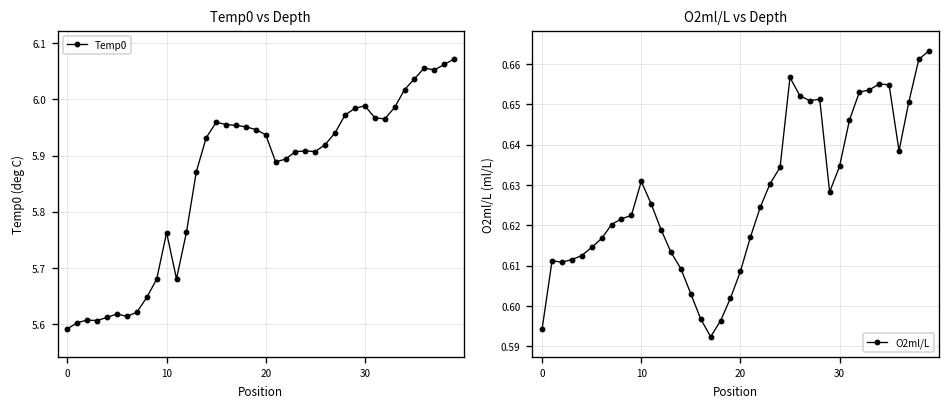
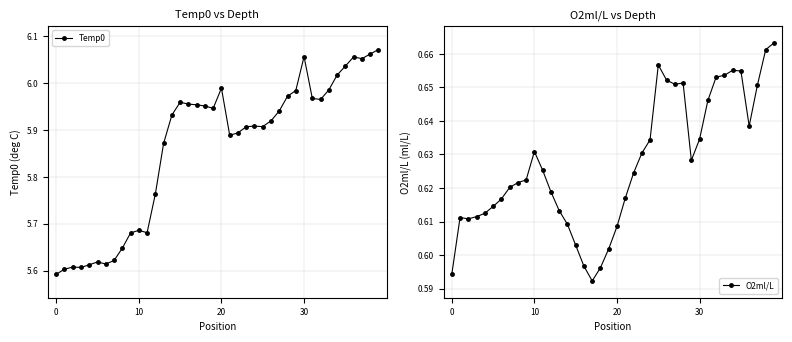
Temp0 vs Depth, 10: 5.76 -> 5.69
Temp0 vs Depth, 20: 5.94 -> 5.99
Temp0 vs Depth, 30: 5.99 -> 6.06
